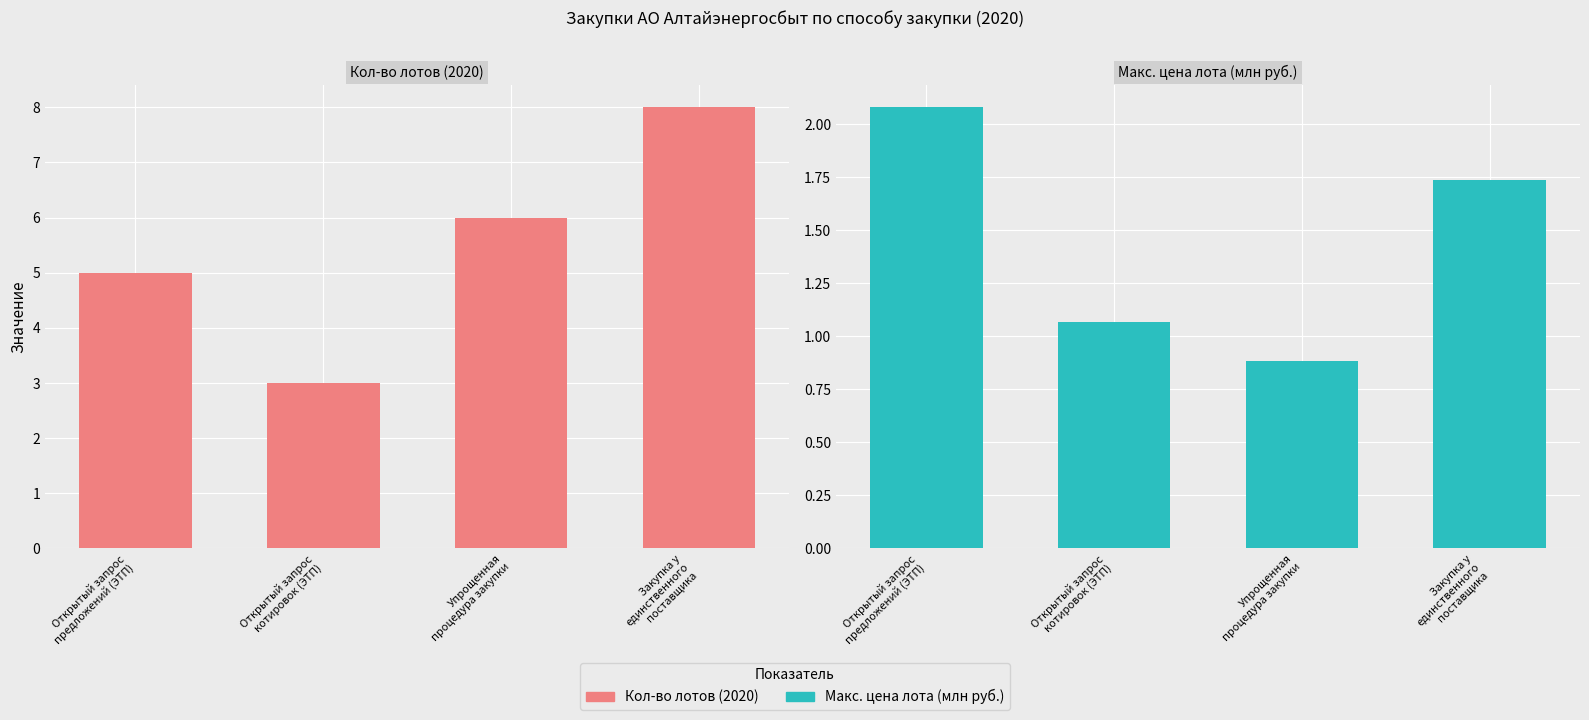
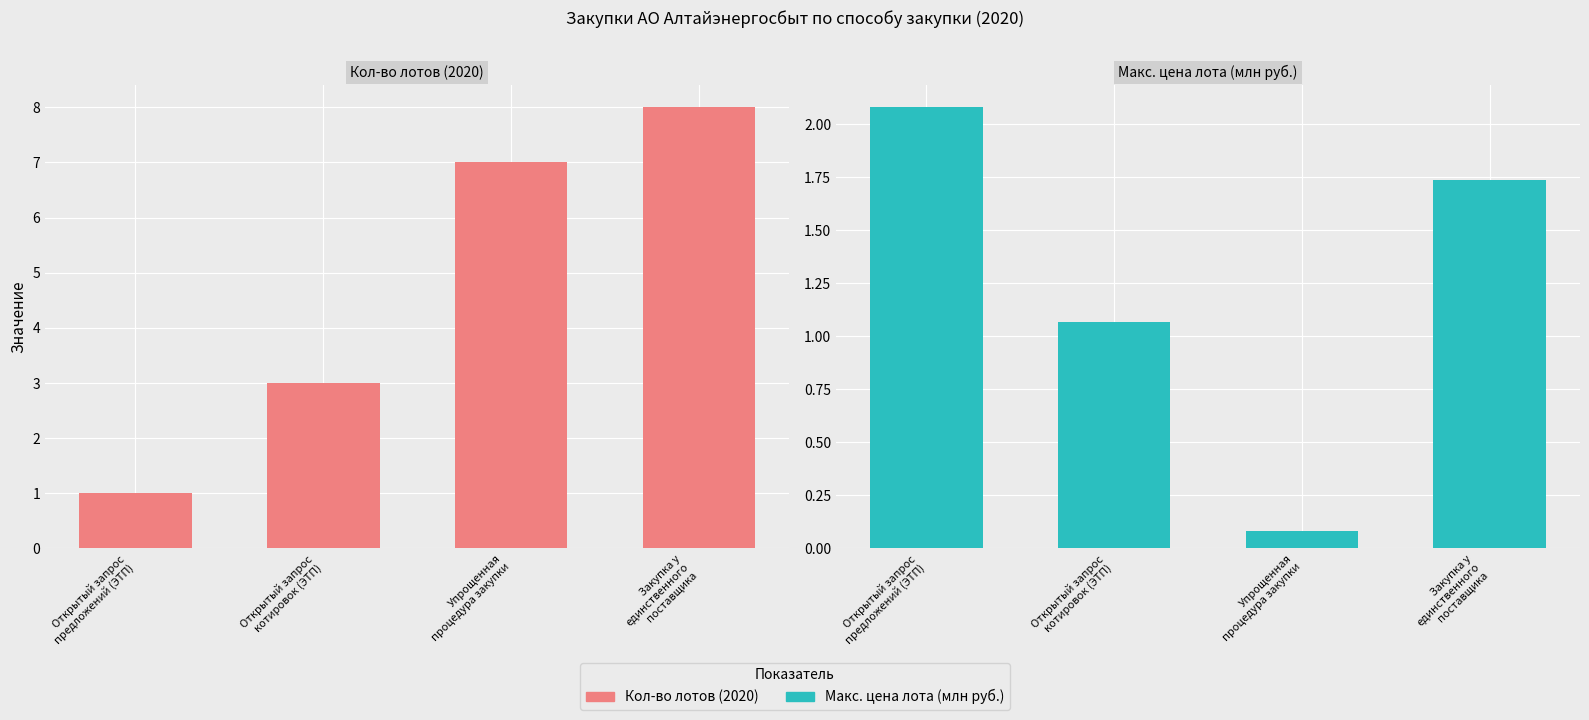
Кол-во лотов (2020), Открытый запрос предложений (ЭТП): 5 -> 1
Кол-во лотов (2020), Упрощенная процедура закупки: 6 -> 7
Макс. цена лота (млн руб.), Упрощенная процедура закупки: 0.88 -> 0.08
